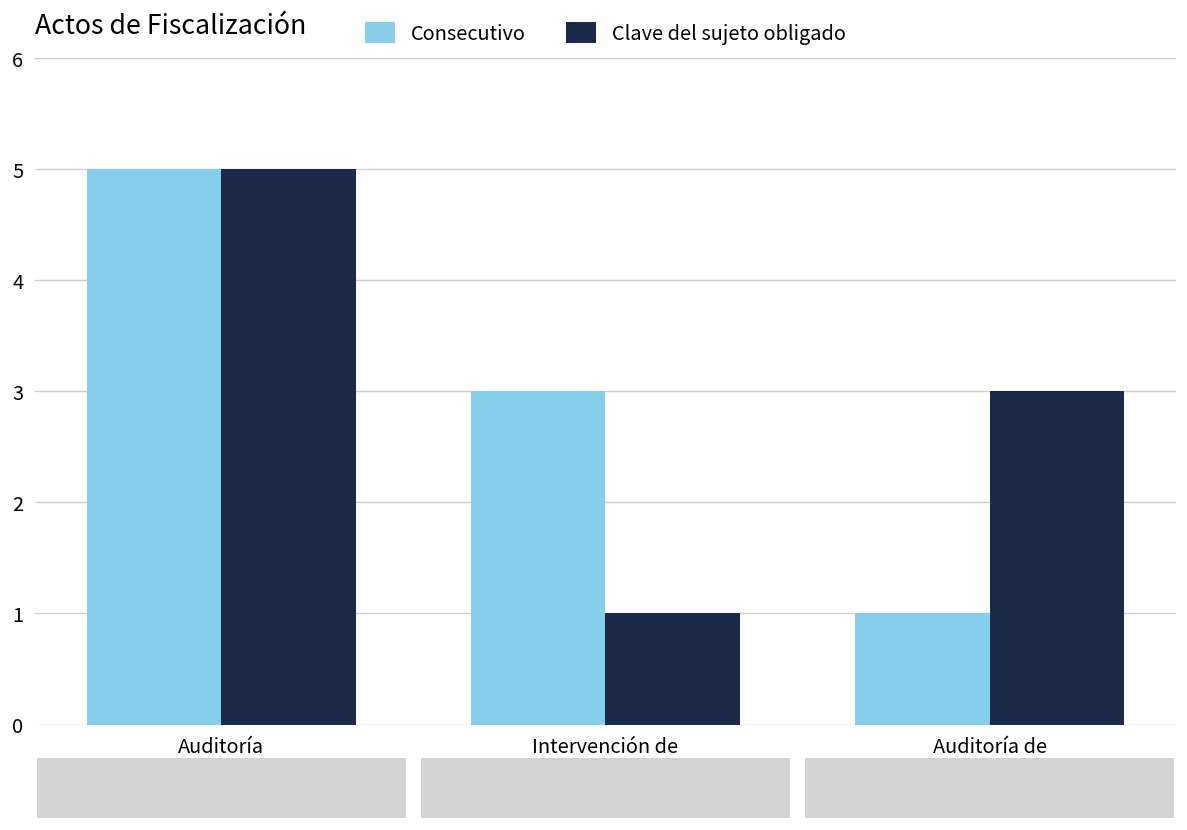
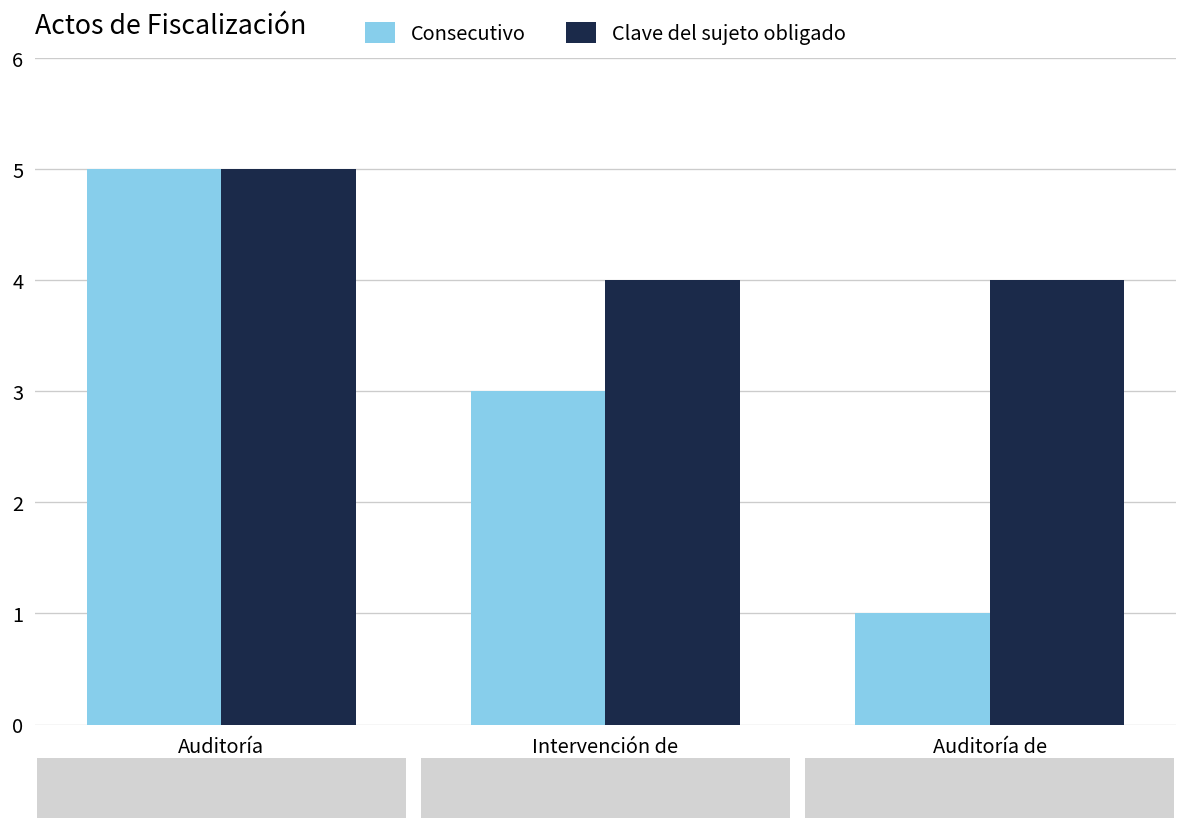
Clave del sujeto obligado, Intervención de Control Interno: 1 -> 4
Clave del sujeto obligado, Auditoría de seguimiento: 3 -> 4
